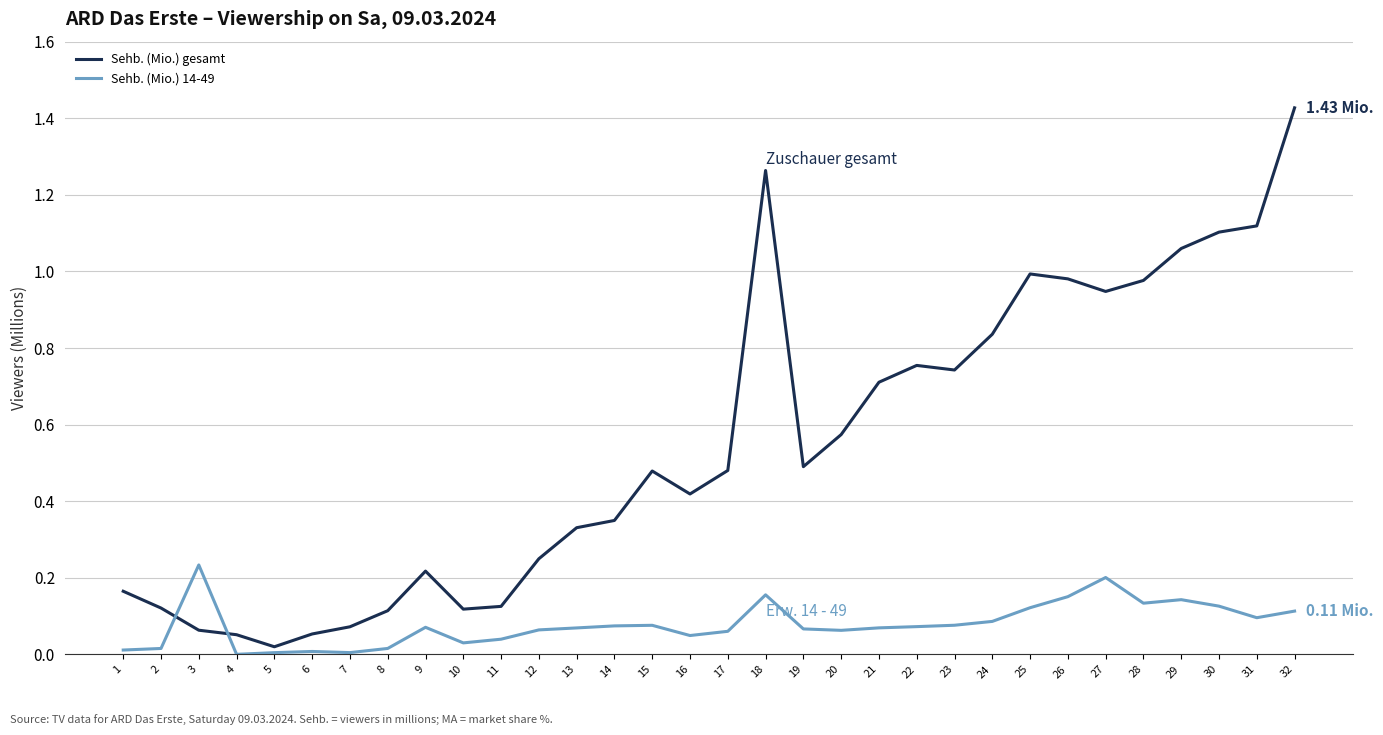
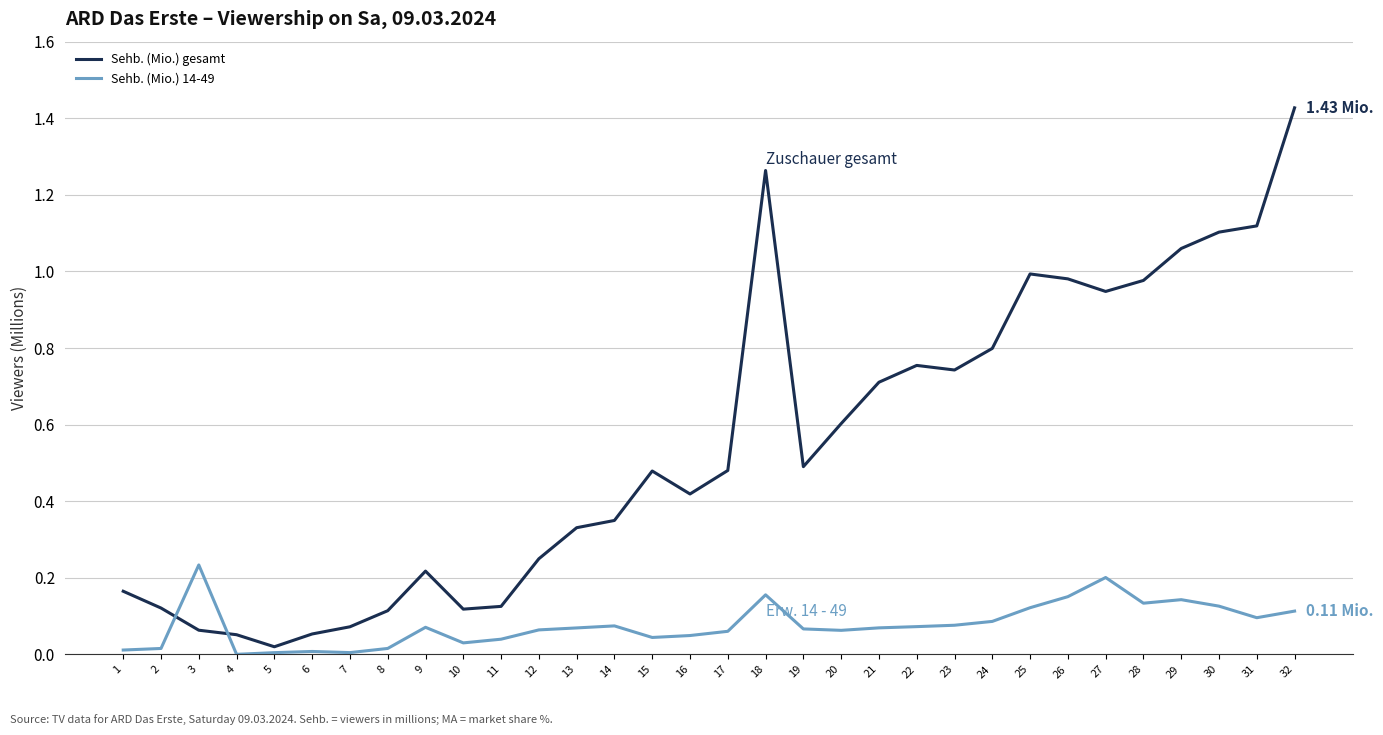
Sehb. (Mio.) 14-49, 15: 0.08 -> 0.04
Sehb. (Mio.) gesamt, 20: 0.57 -> 0.60
Sehb. (Mio.) gesamt, 24: 0.84 -> 0.80
